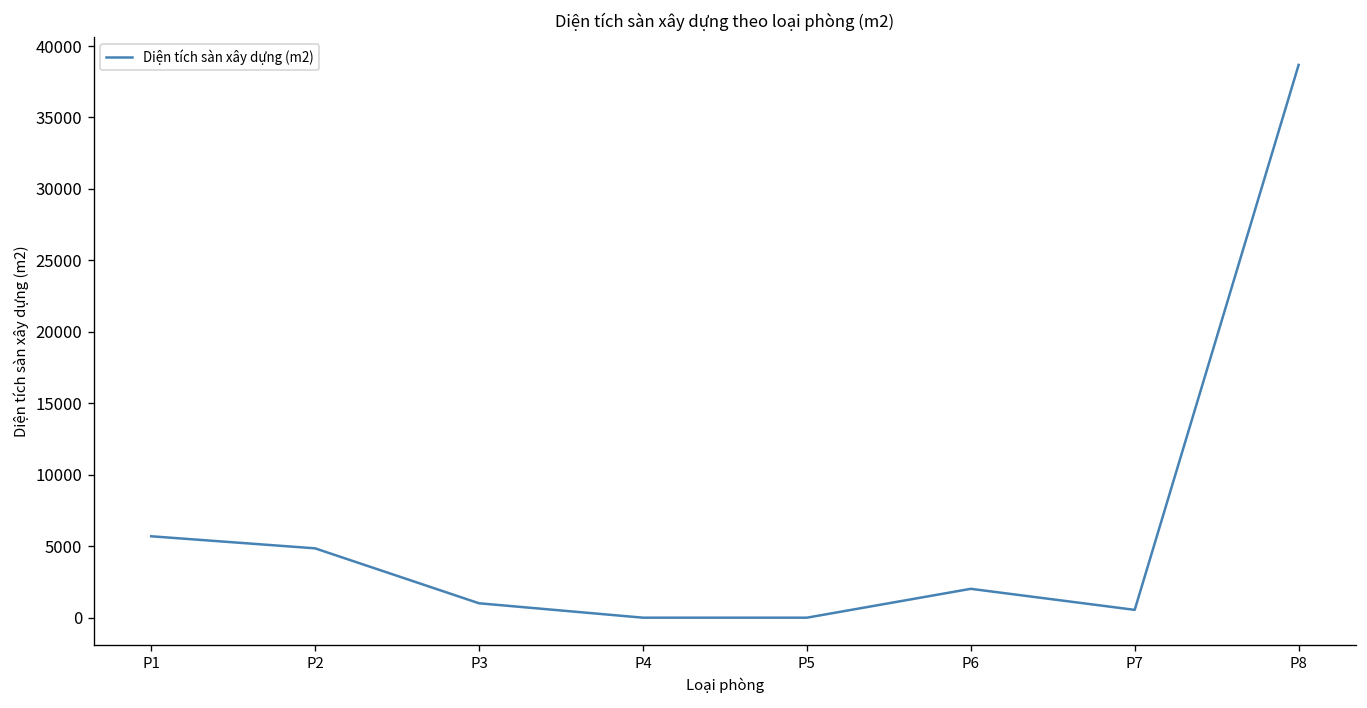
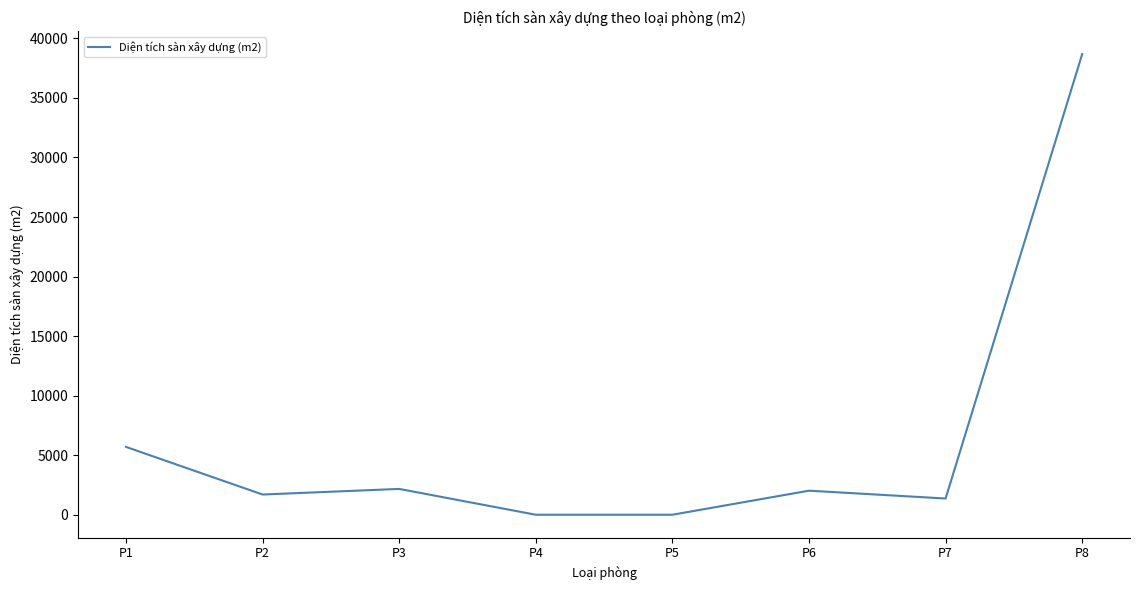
P2: 4900 -> 1700
P3: 1000 -> 2200
P7: 500 -> 1400
